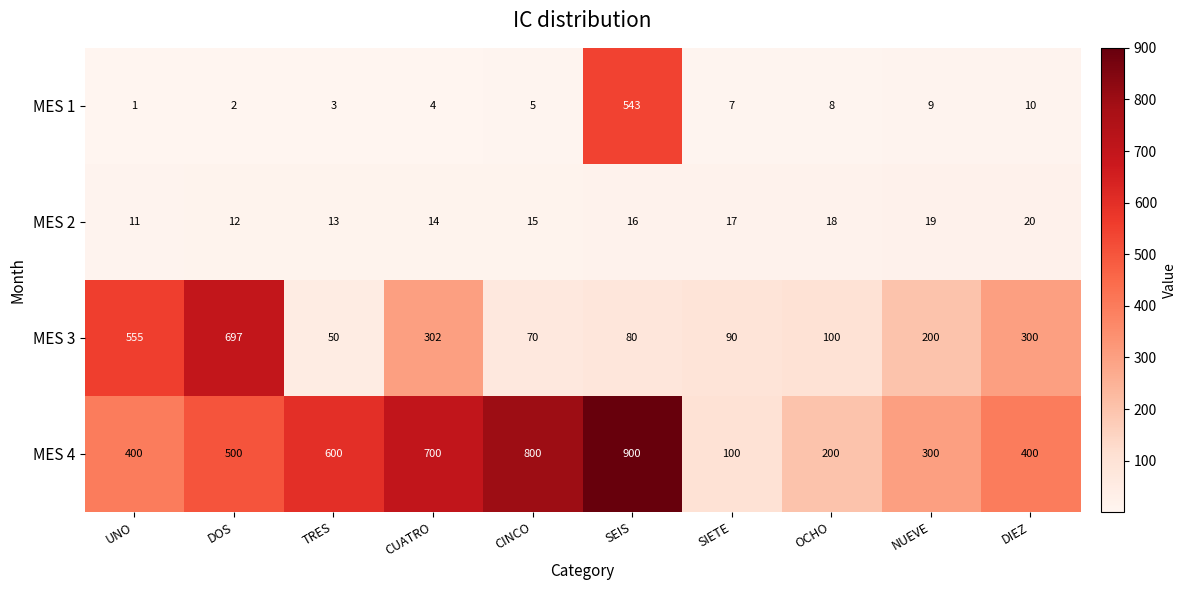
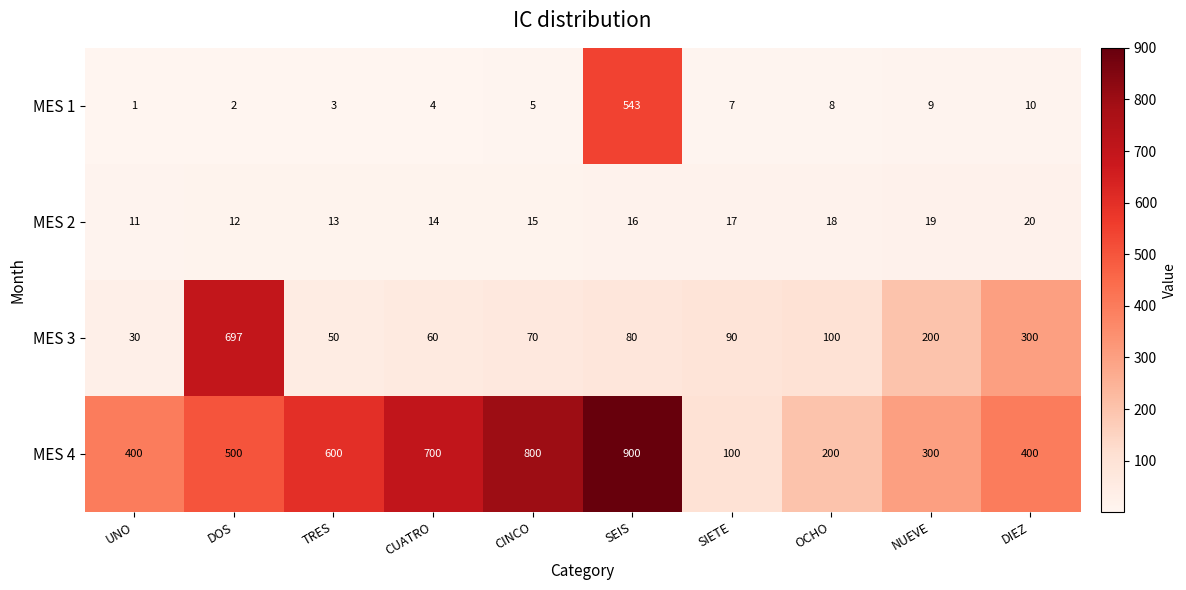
MES 3, UNO: 555 -> 30
MES 3, CUATRO: 302 -> 60
